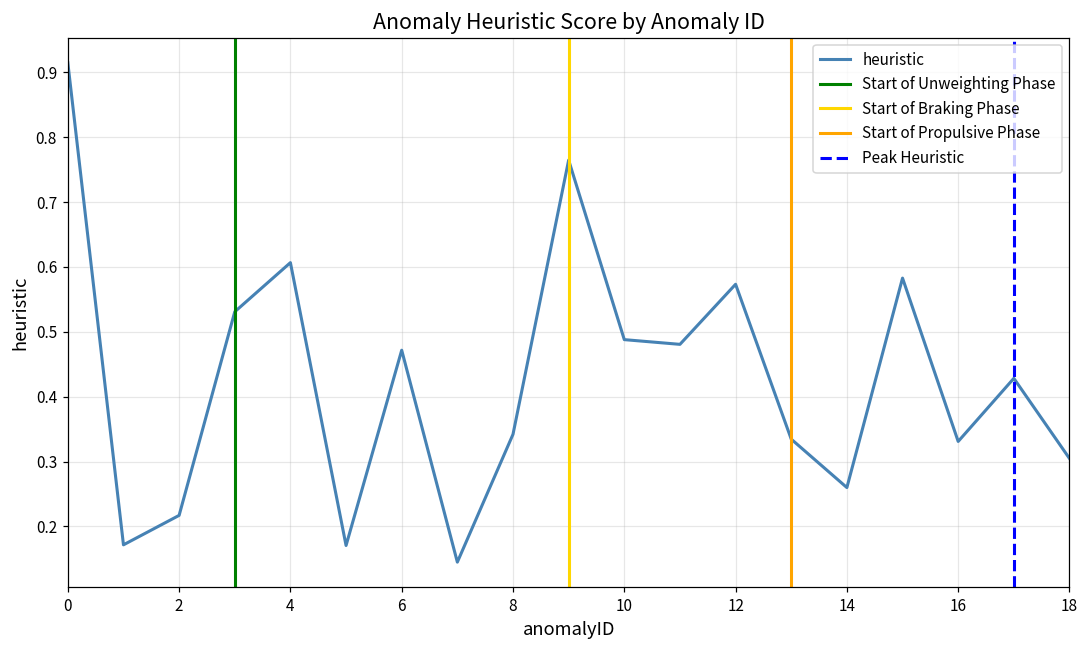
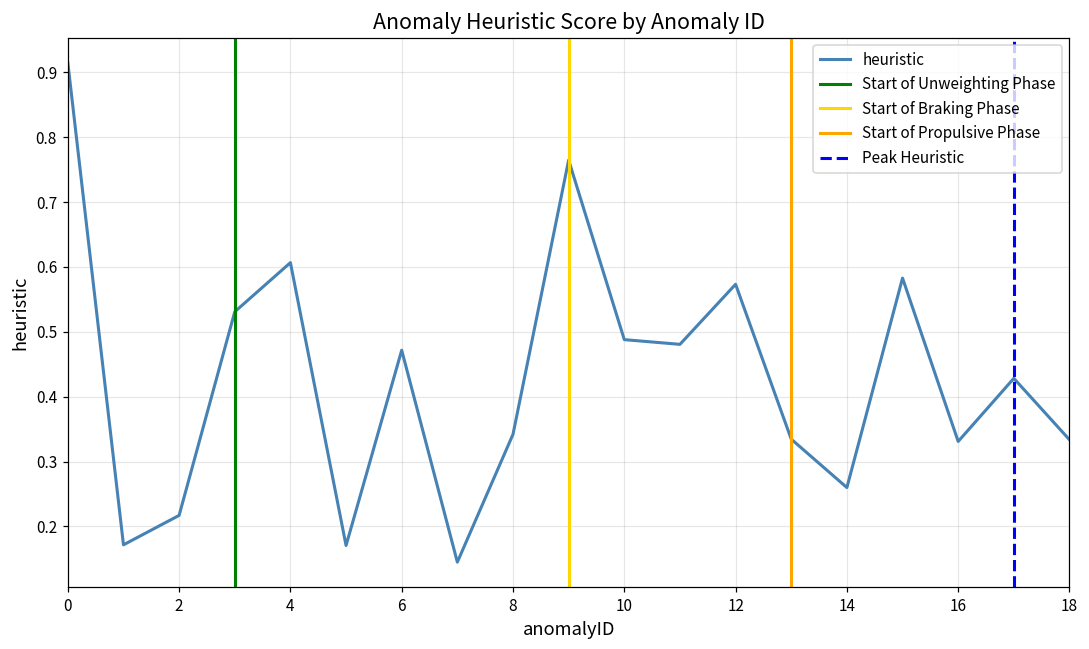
18: 0.30 -> 0.33
